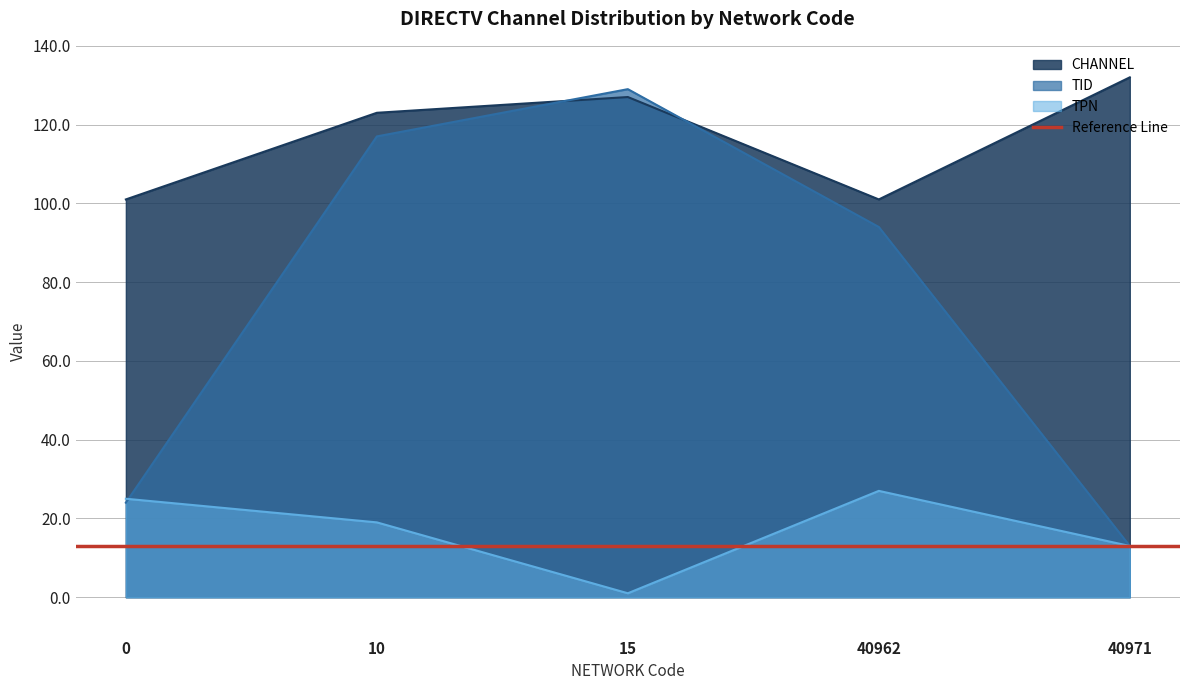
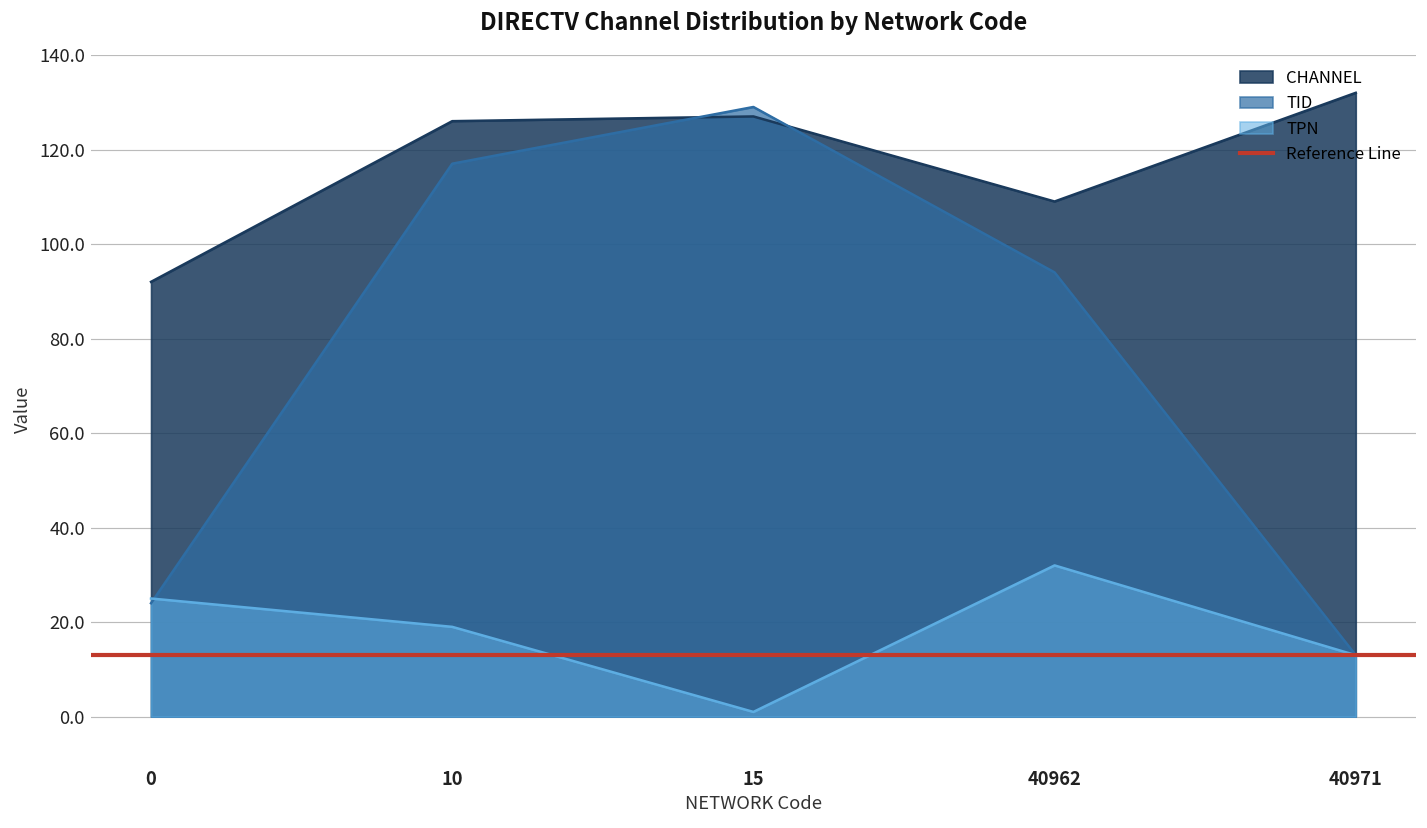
CHANNEL, 0: 101 -> 92
CHANNEL, 10: 123 -> 126
CHANNEL, 40962: 101 -> 109
TPN, 40962: 27 -> 32
